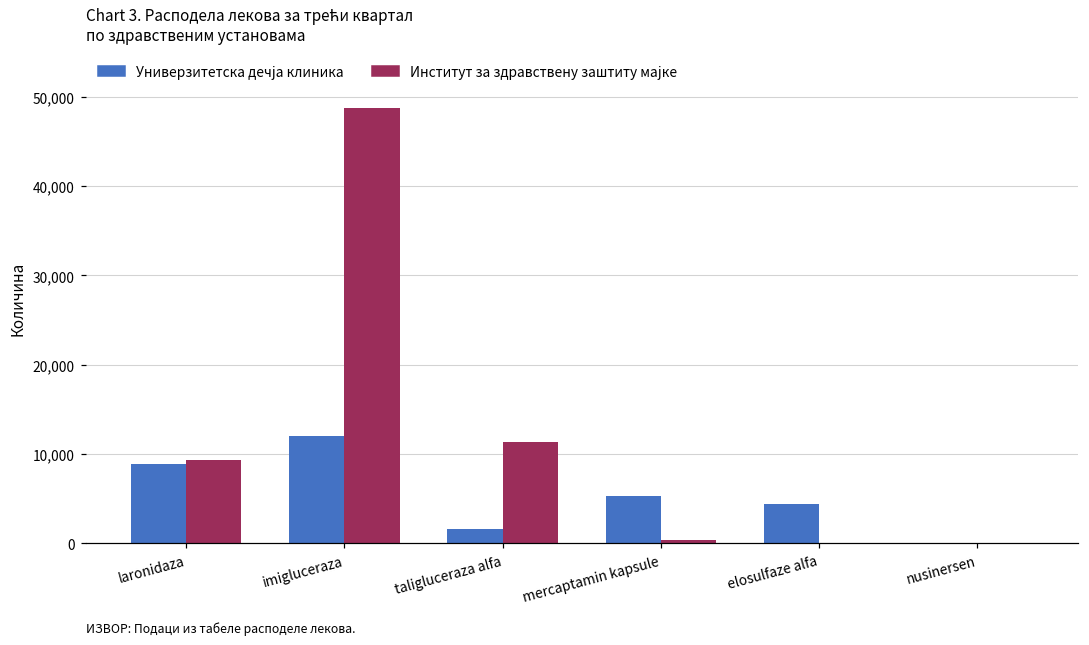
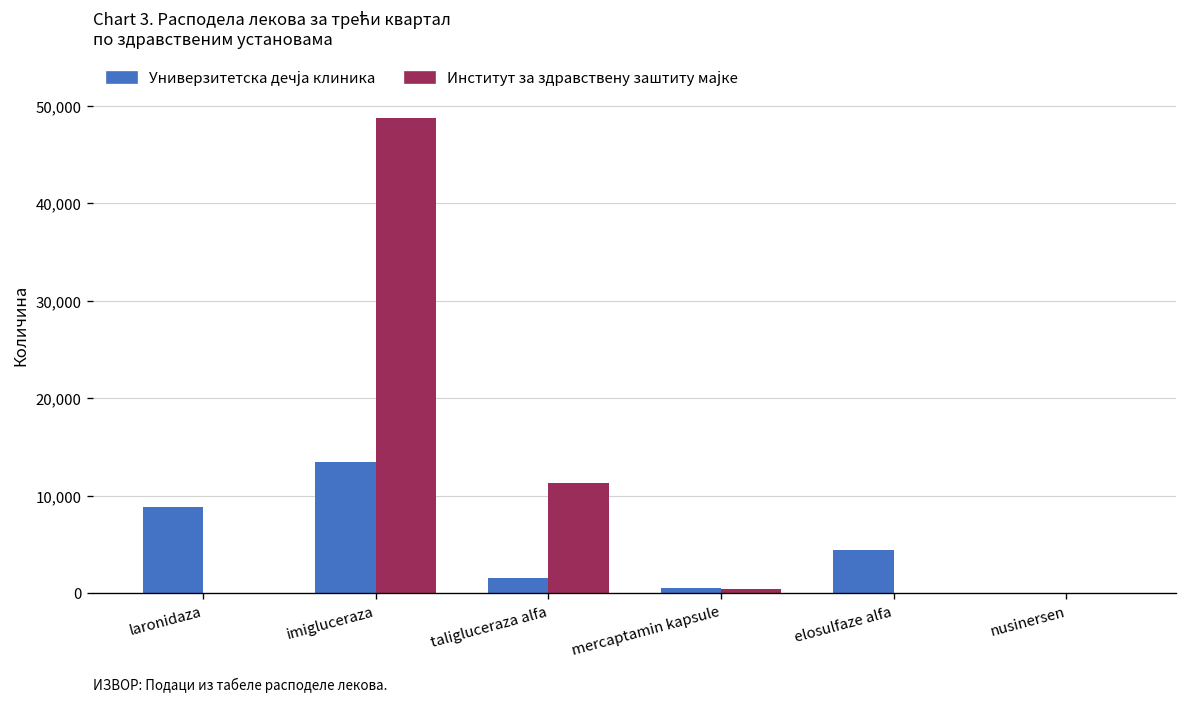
Институт за здравствену заштиту мајке, laronidaza: 9,000 -> 0
Универзитетска дечја клиника, imigluceraza: 12,000 -> 13,000
Универзитетска дечја клиника, mercaptamin kapsule: 5,000 -> 1,000
